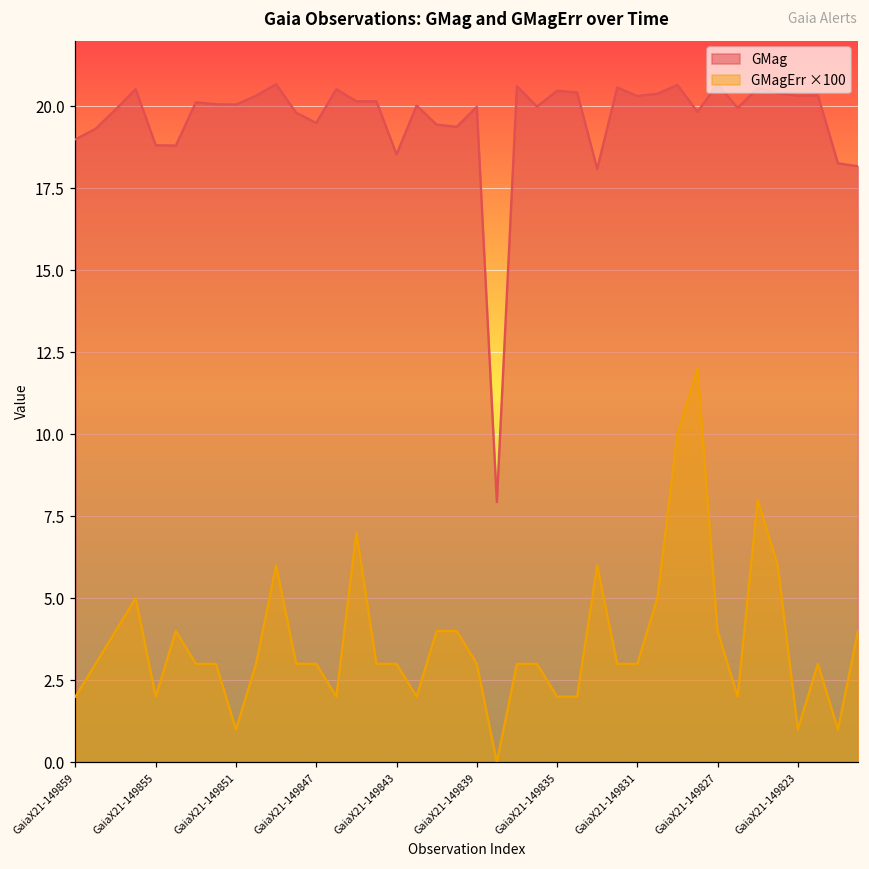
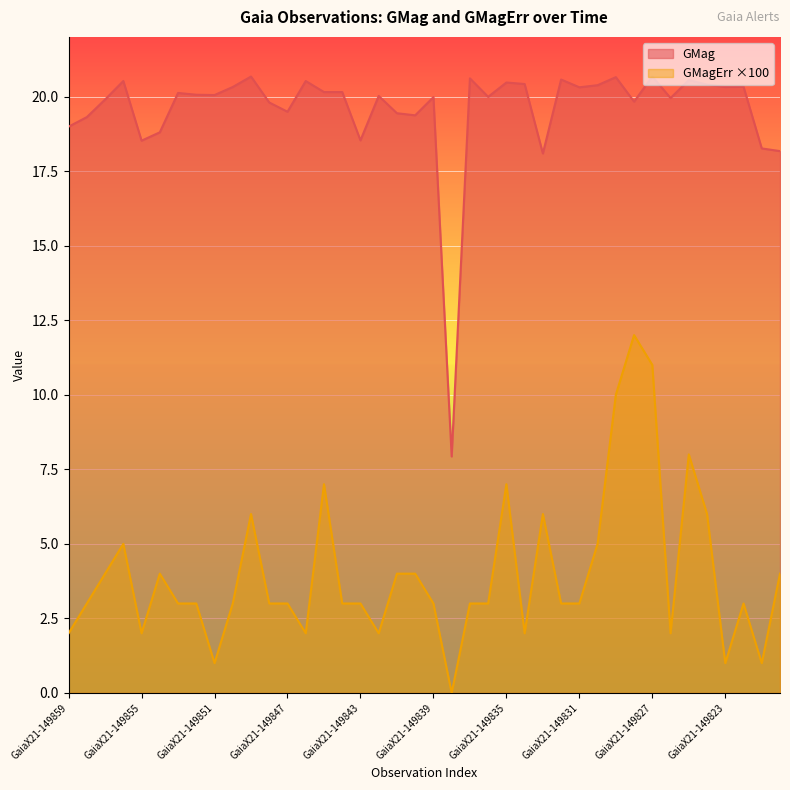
GMag, GaiaX21-149855: 18.8 -> 18.5
GMagErr ×100, GaiaX21-149835: 2.0 -> 7.0
GMagErr ×100, GaiaX21-149827: 4.0 -> 11.0
